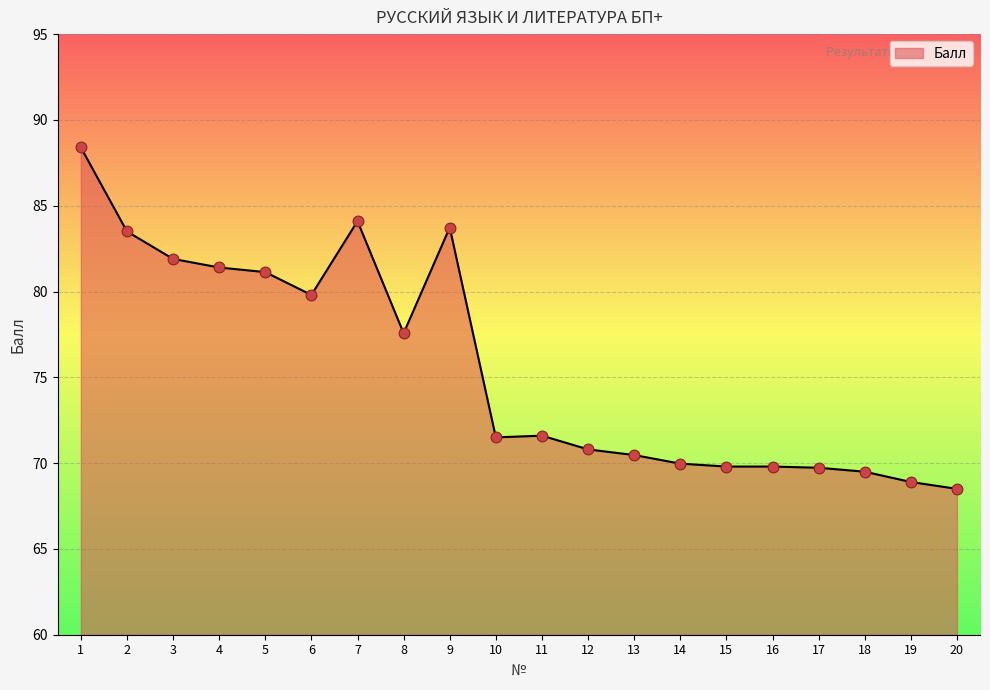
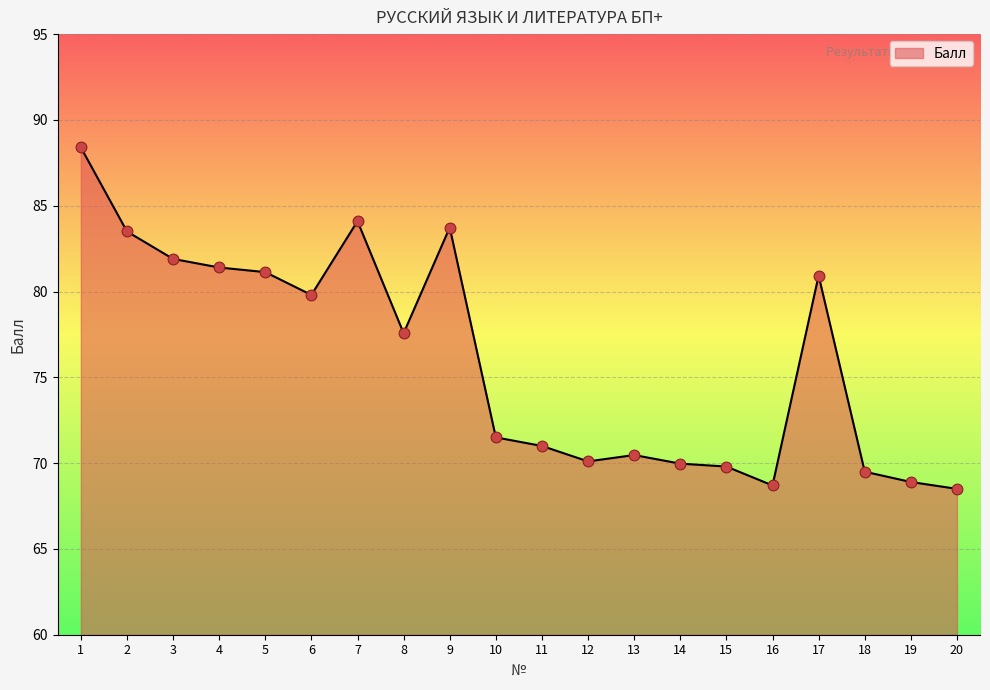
11: 71.6 -> 71.0
12: 70.8 -> 70.1
16: 69.8 -> 68.7
17: 69.7 -> 80.9
